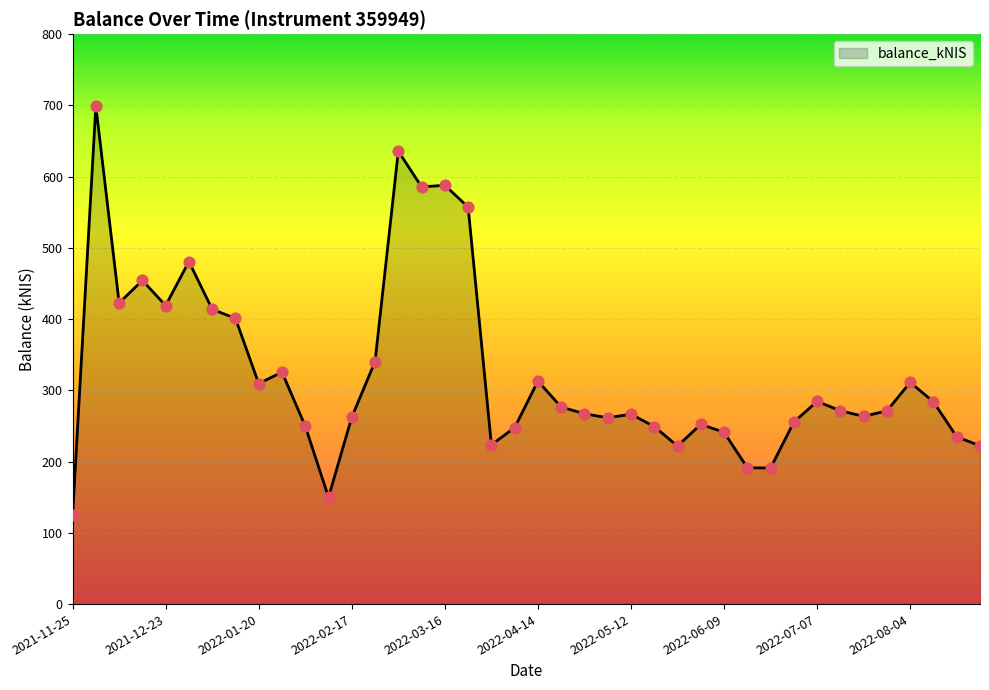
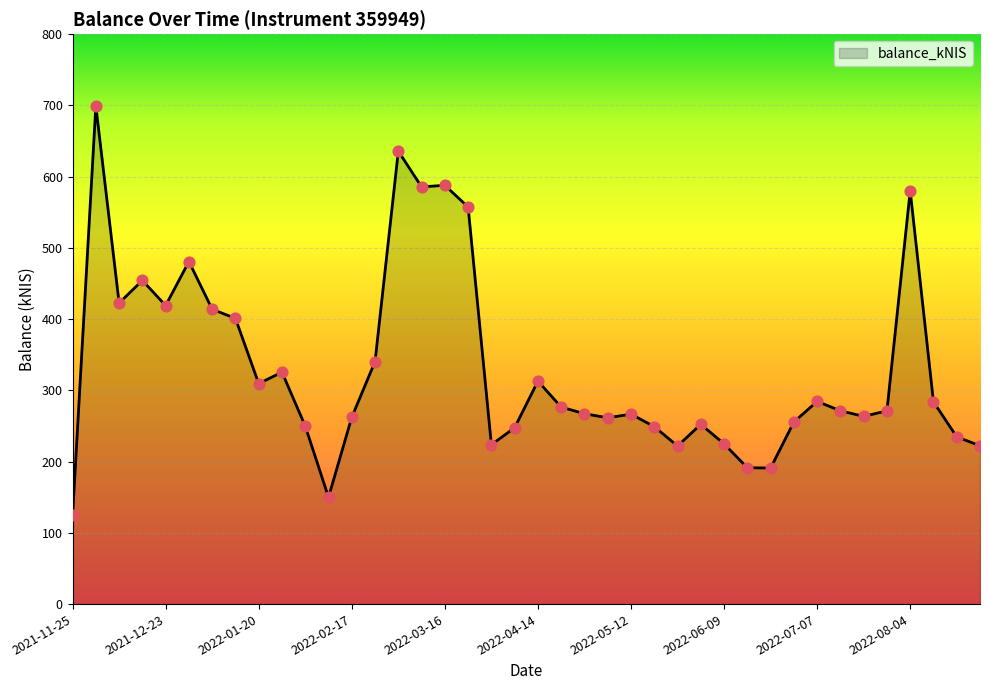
2022-06-09: 240 -> 220
2022-08-04: 310 -> 580
